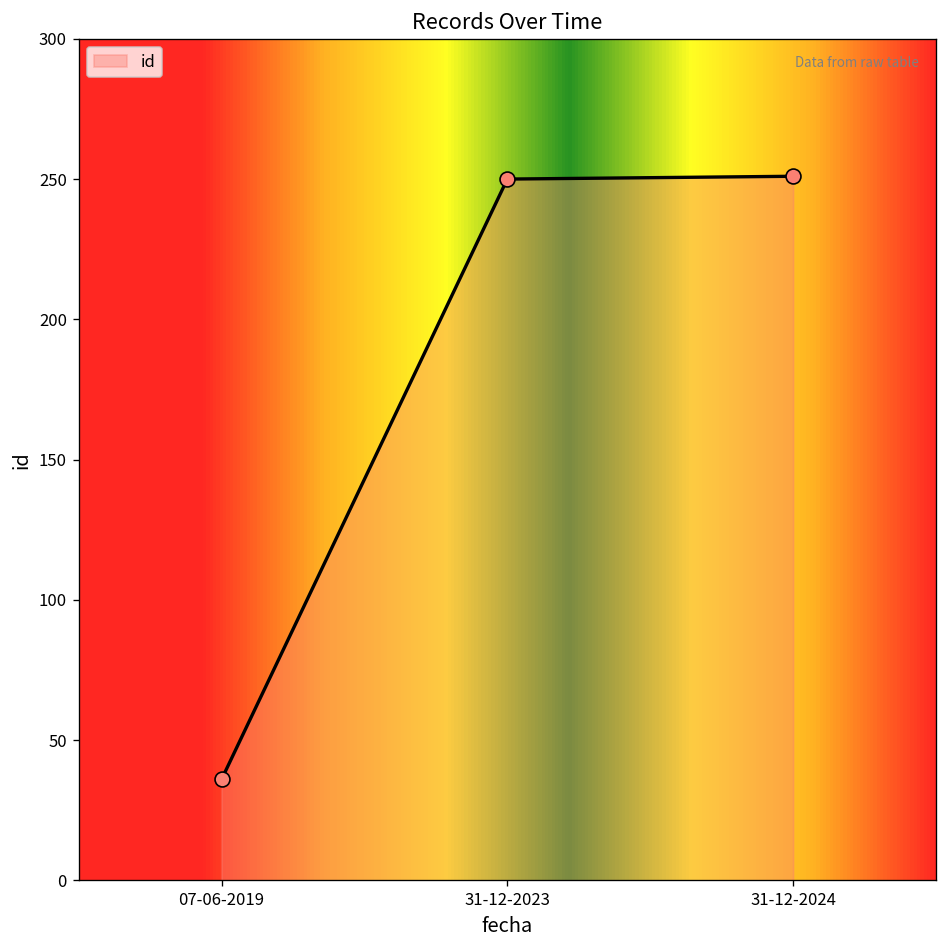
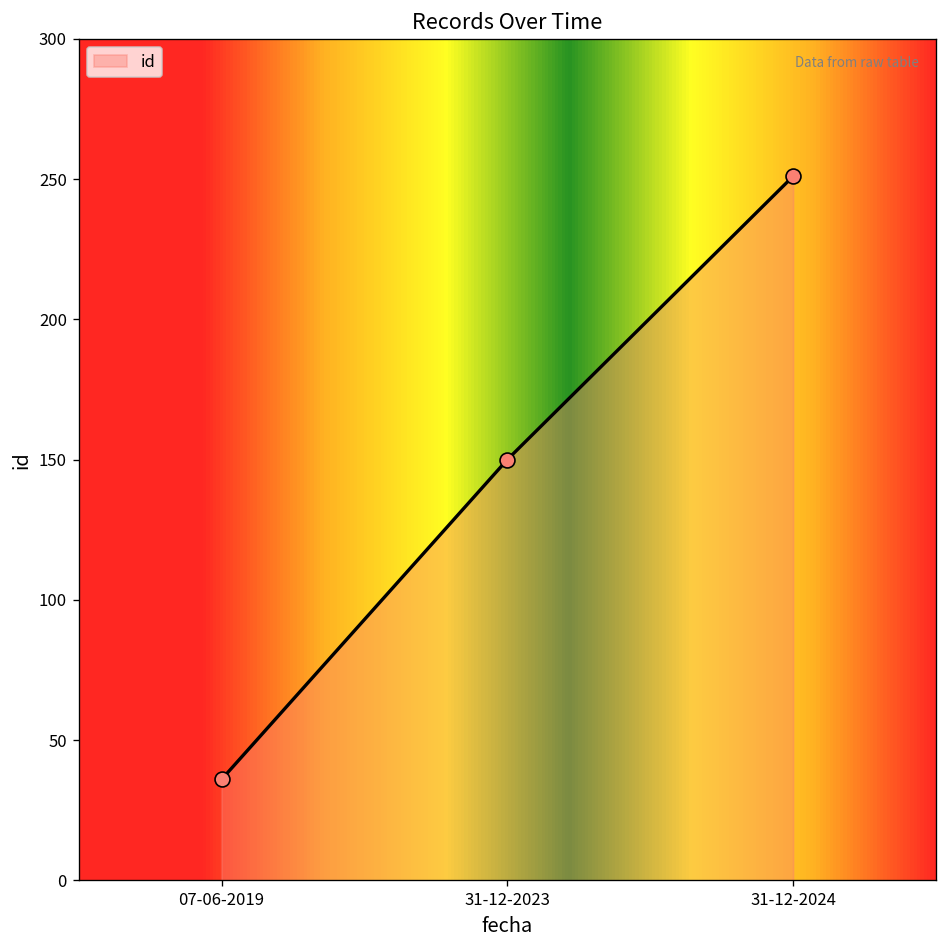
31-12-2023: 250 -> 150
